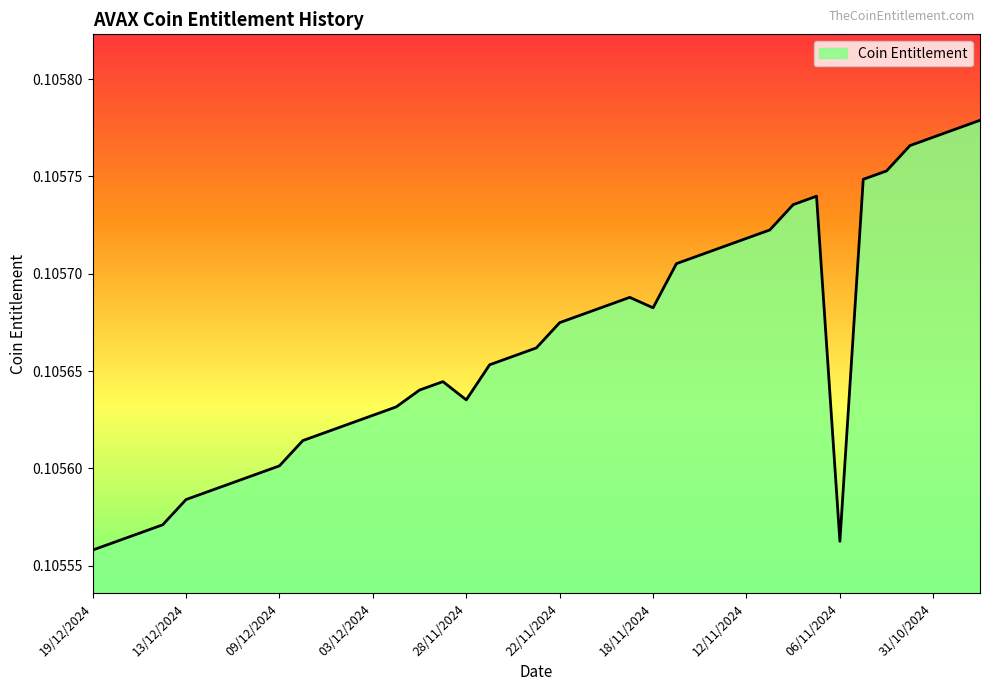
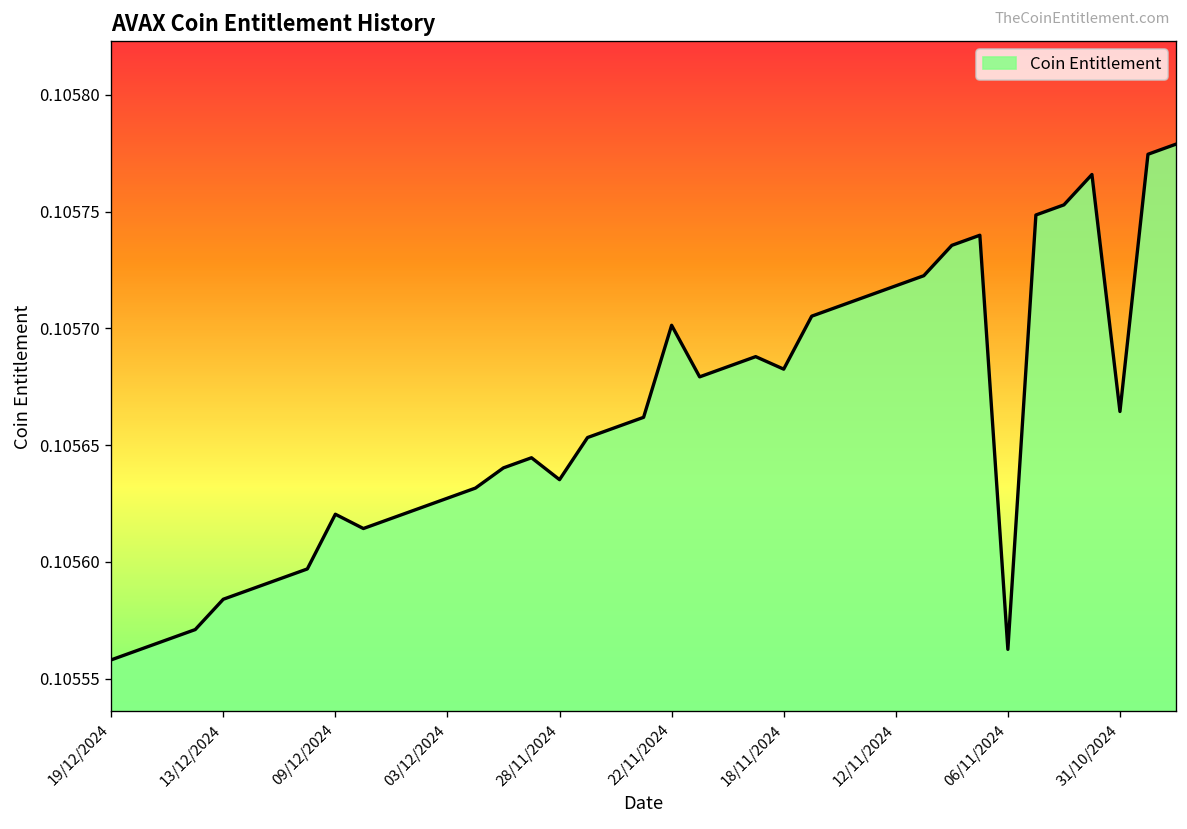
09/12/2024: 0.105601 -> 0.105620
22/11/2024: 0.105675 -> 0.105701
31/10/2024: 0.105770 -> 0.105664
